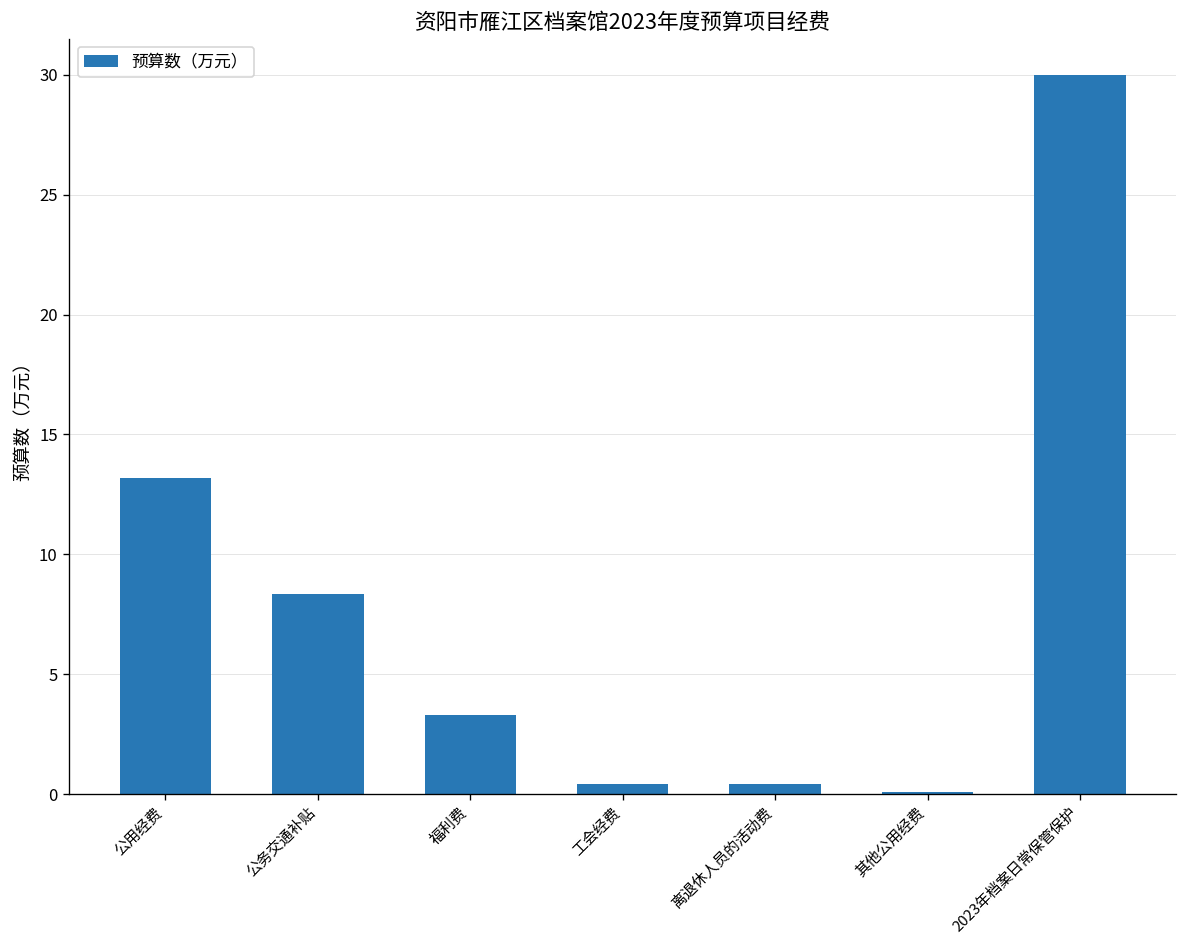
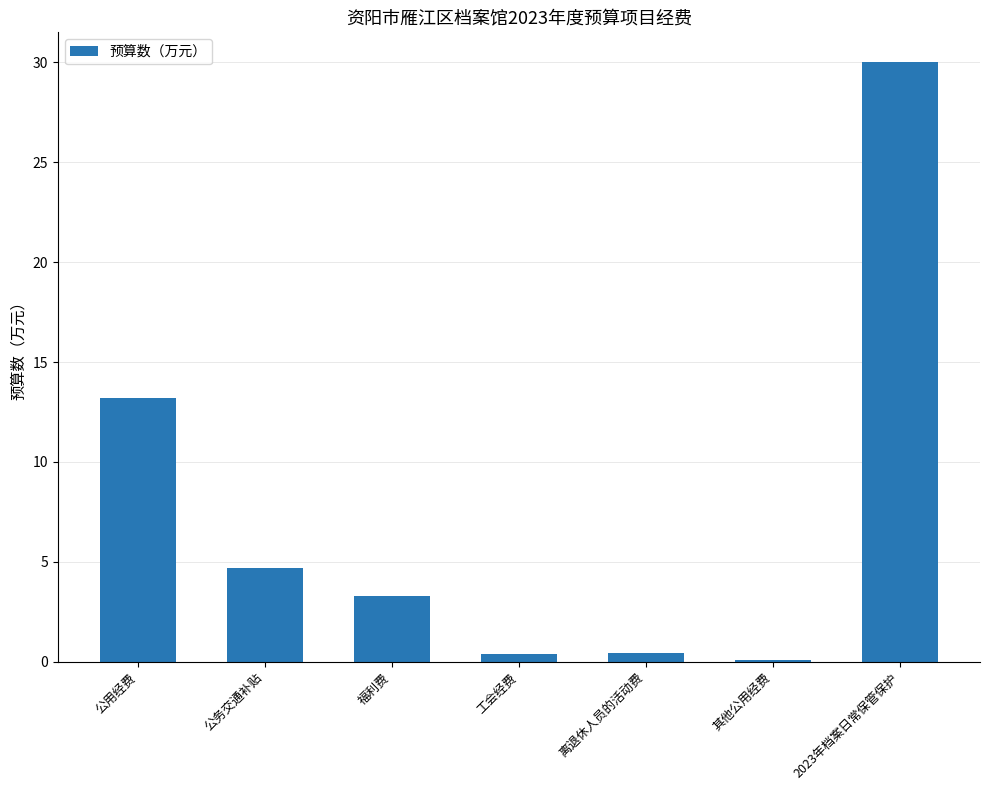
公务交通补贴: 8.3 -> 4.7
